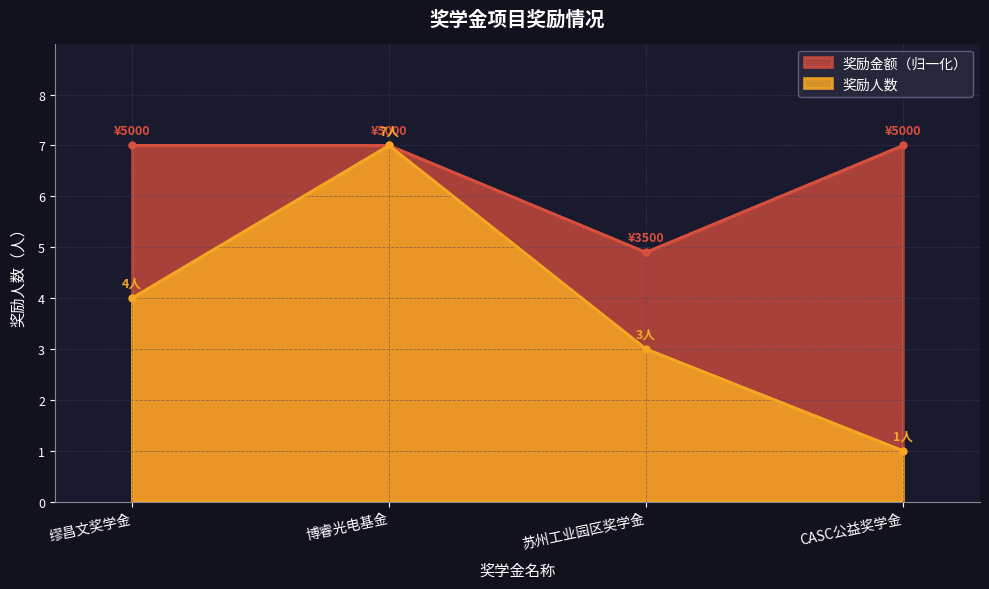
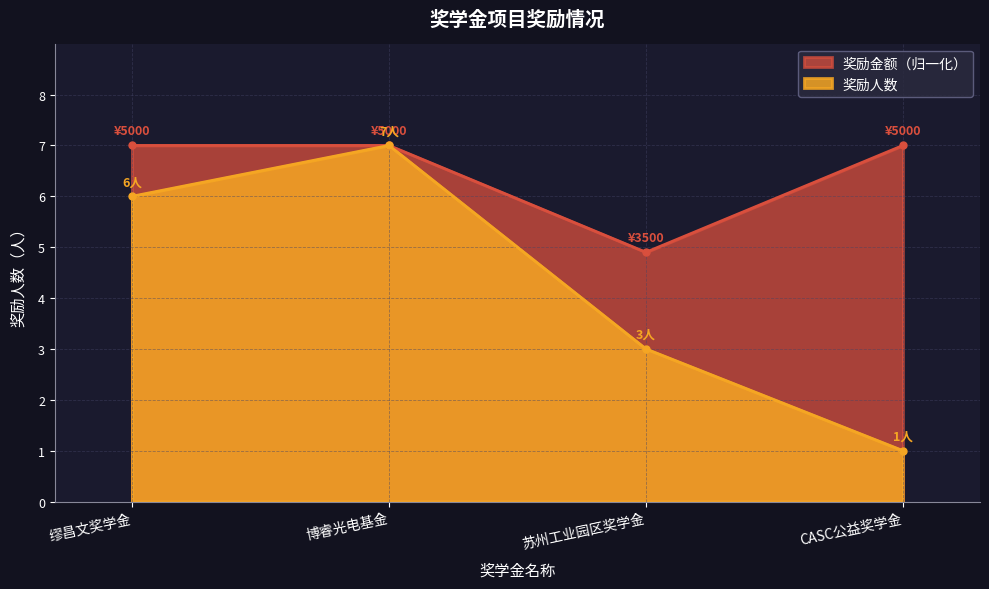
奖励人数, 缪昌文奖学金: 4人 -> 6人
